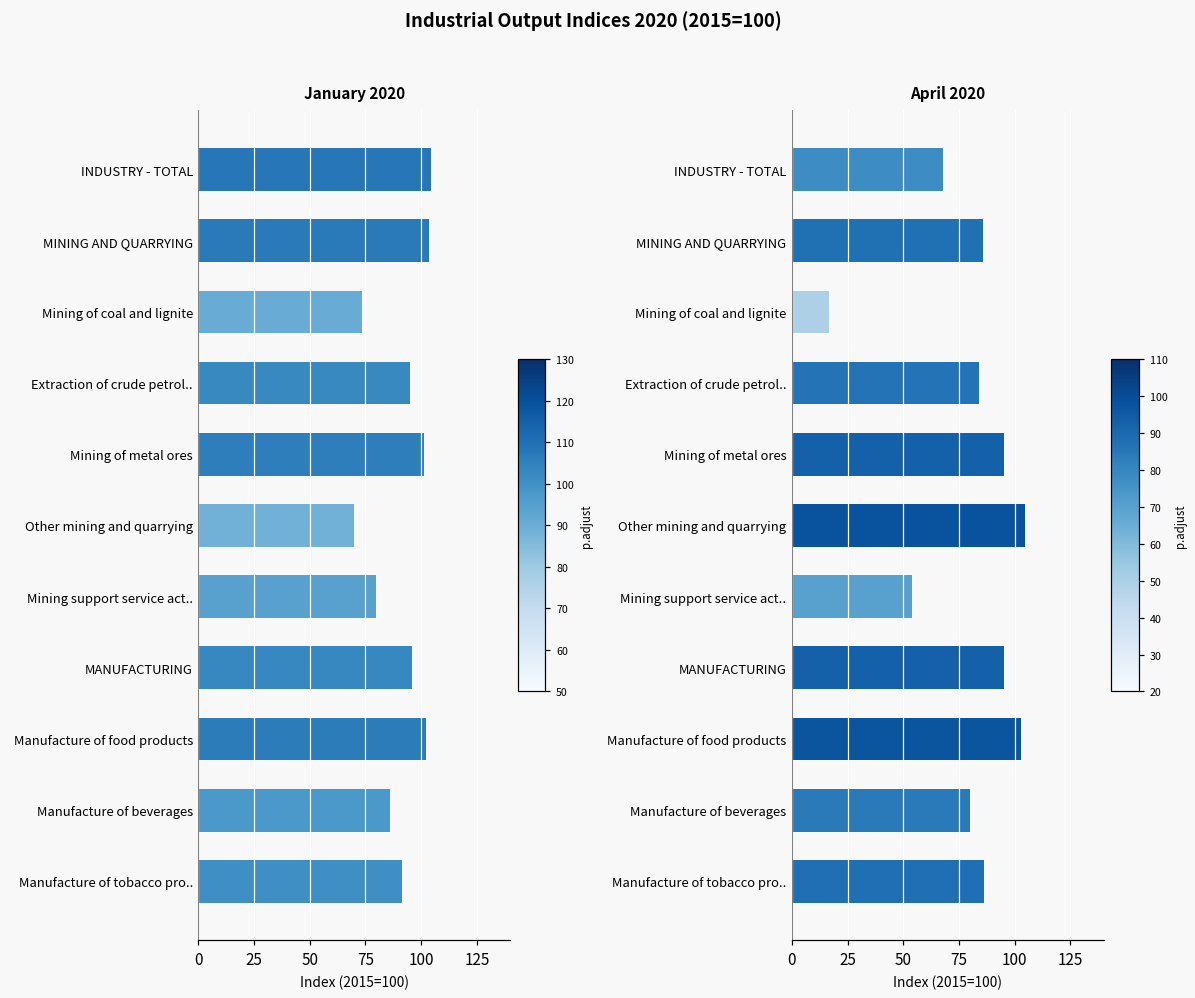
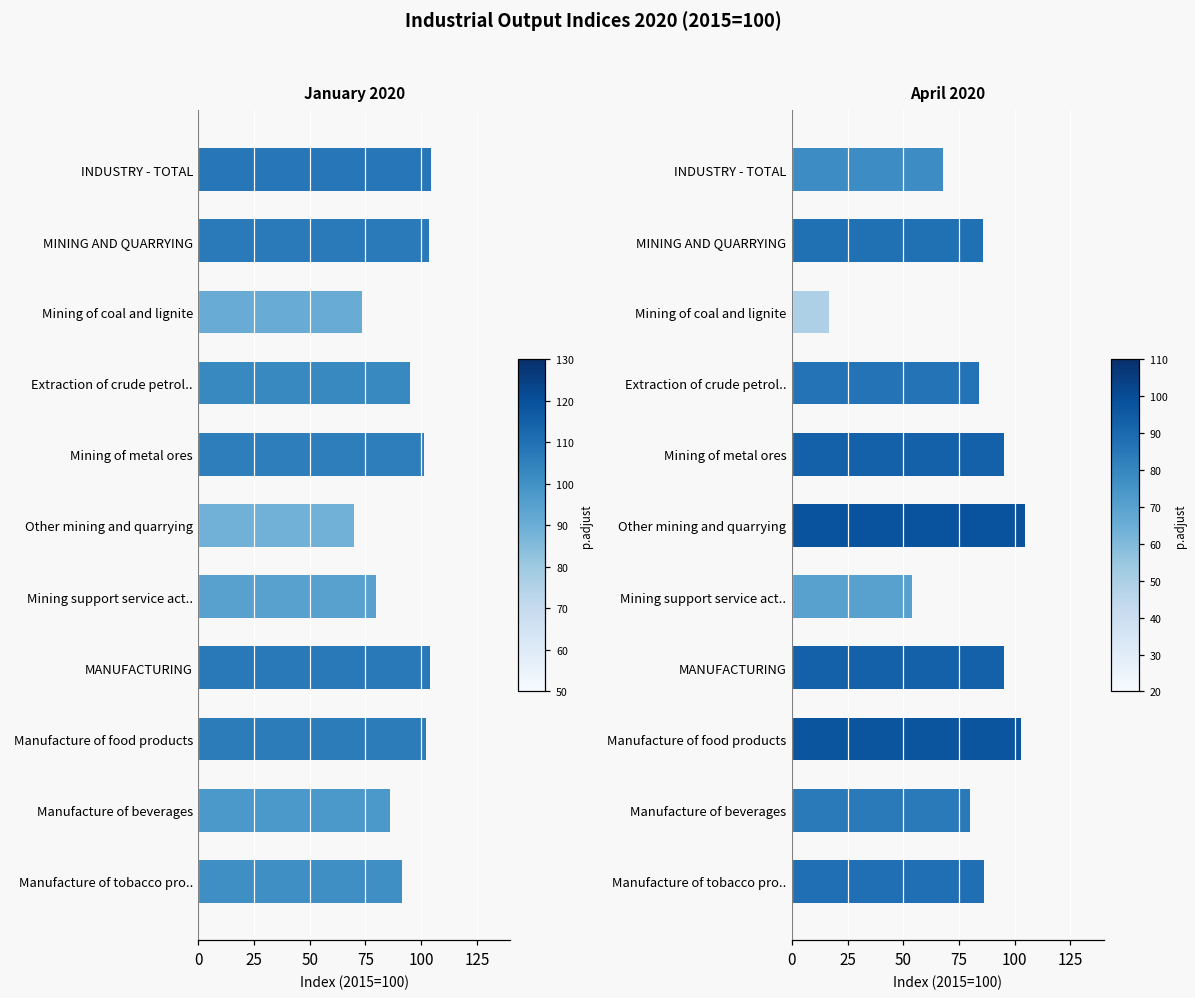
January 2020, MANUFACTURING: 96 -> 104
